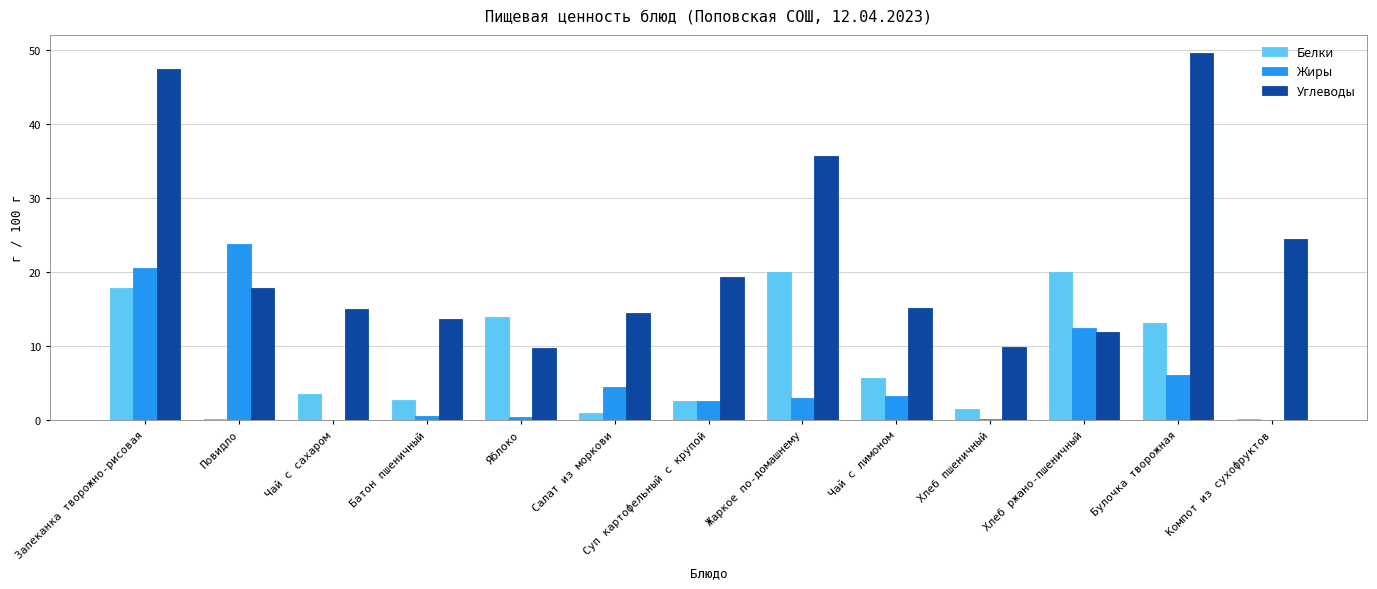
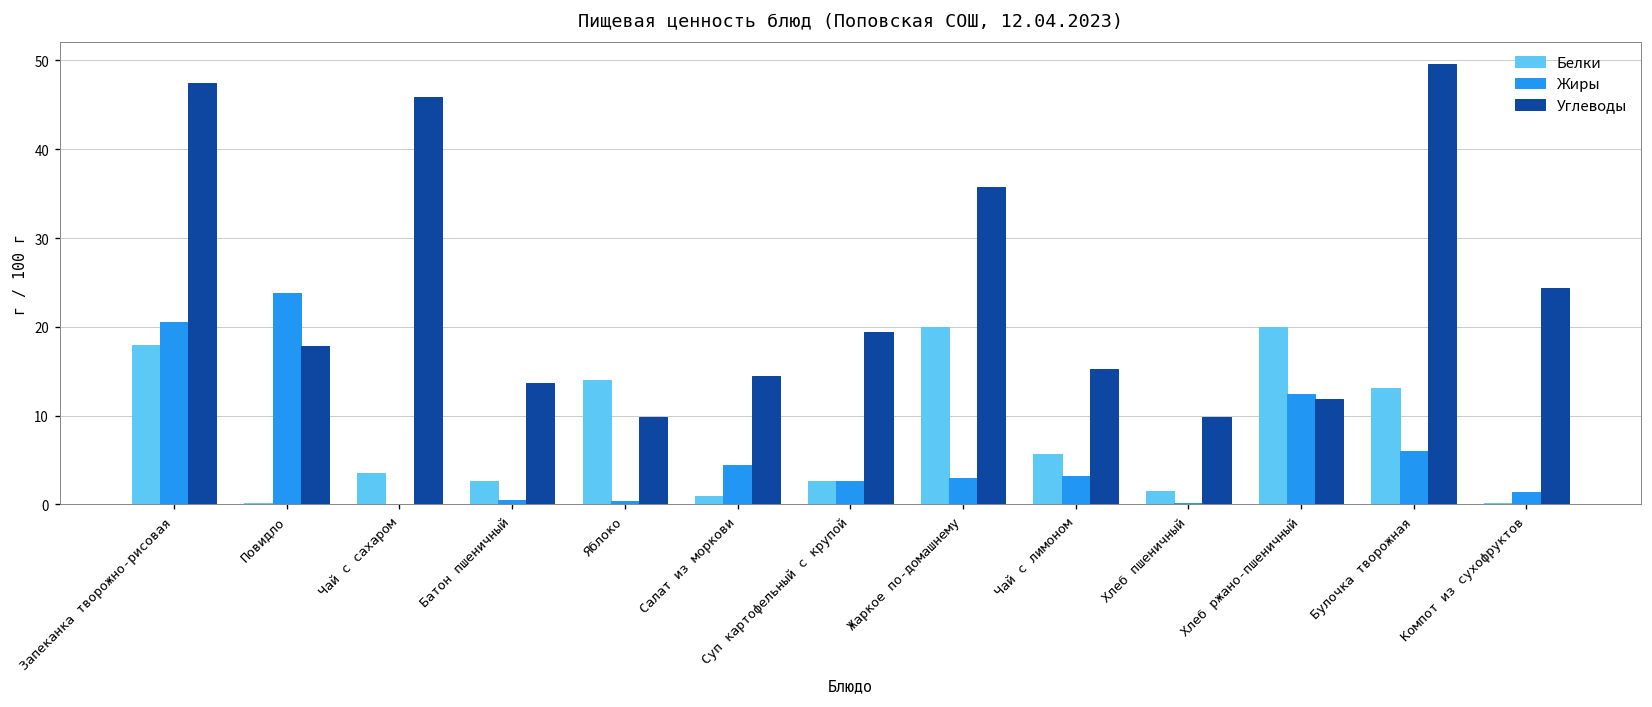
Углеводы, Чай с сахаром: 15 -> 46
Жиры, Компот из сухофруктов: 0 -> 1
